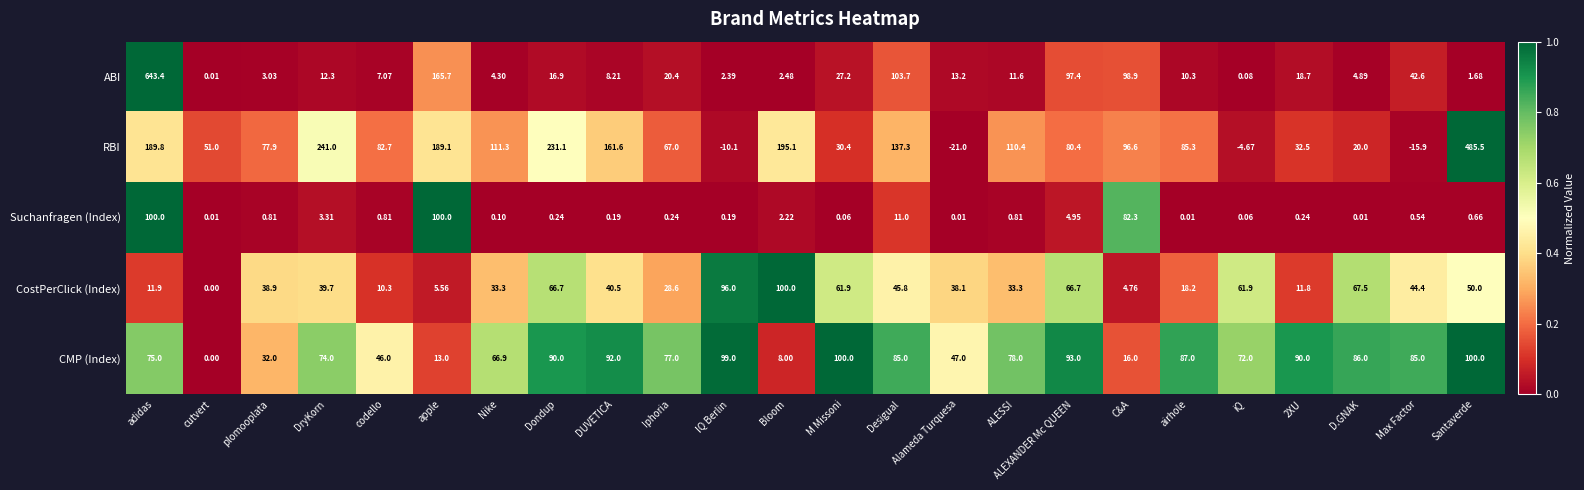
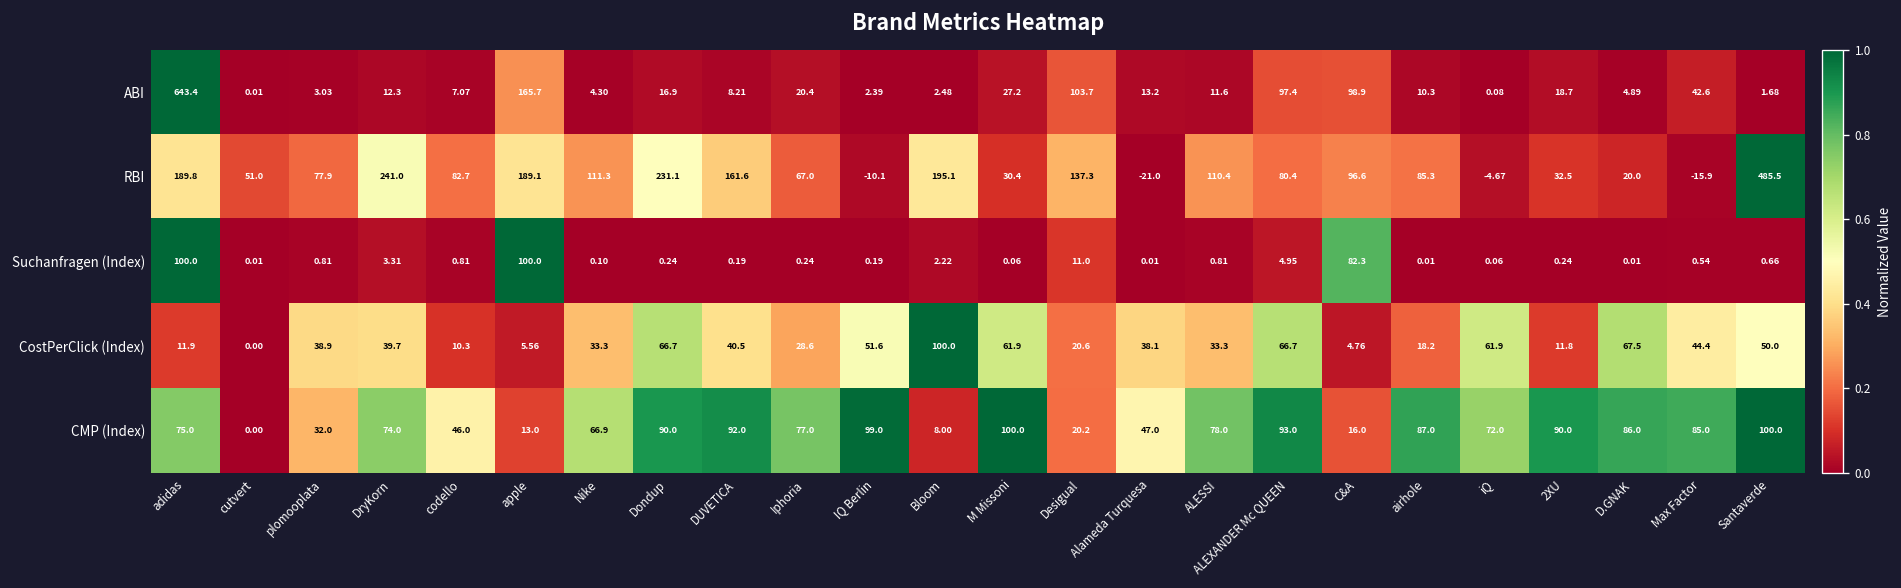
CostPerClick (Index), IQ Berlin: 96.0 -> 51.6
CostPerClick (Index), Desigual: 45.8 -> 20.6
CMP (Index), Desigual: 85.0 -> 20.2
